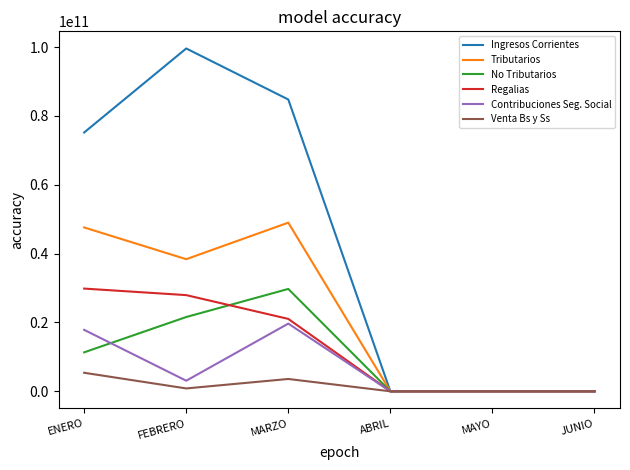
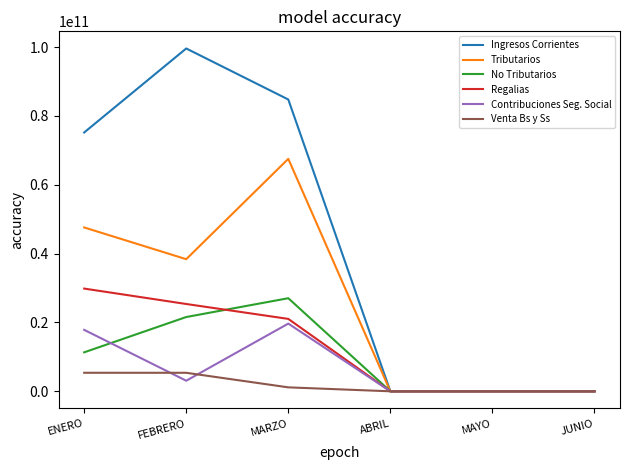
Regalias, FEBRERO: 28000000000 -> 25000000000
Venta Bs y Ss, FEBRERO: 1000000000 -> 5000000000
Tributarios, MARZO: 49000000000 -> 68000000000
No Tributarios, MARZO: 30000000000 -> 27000000000
Venta Bs y Ss, MARZO: 4000000000 -> 1000000000
